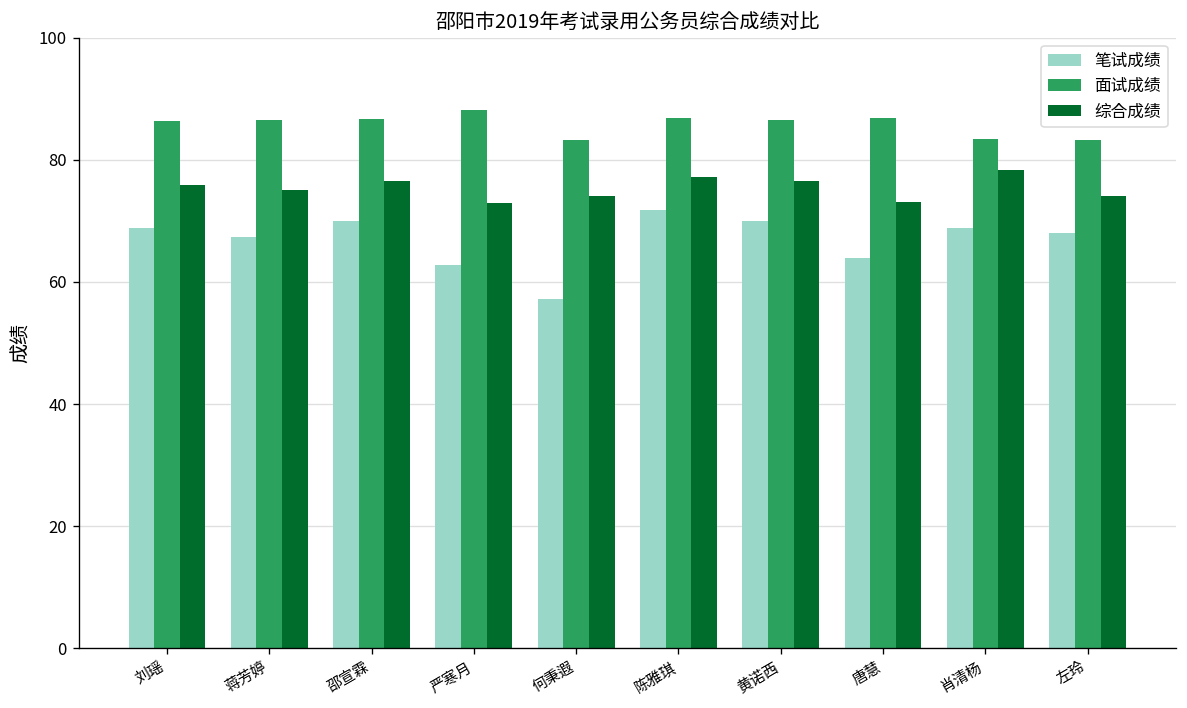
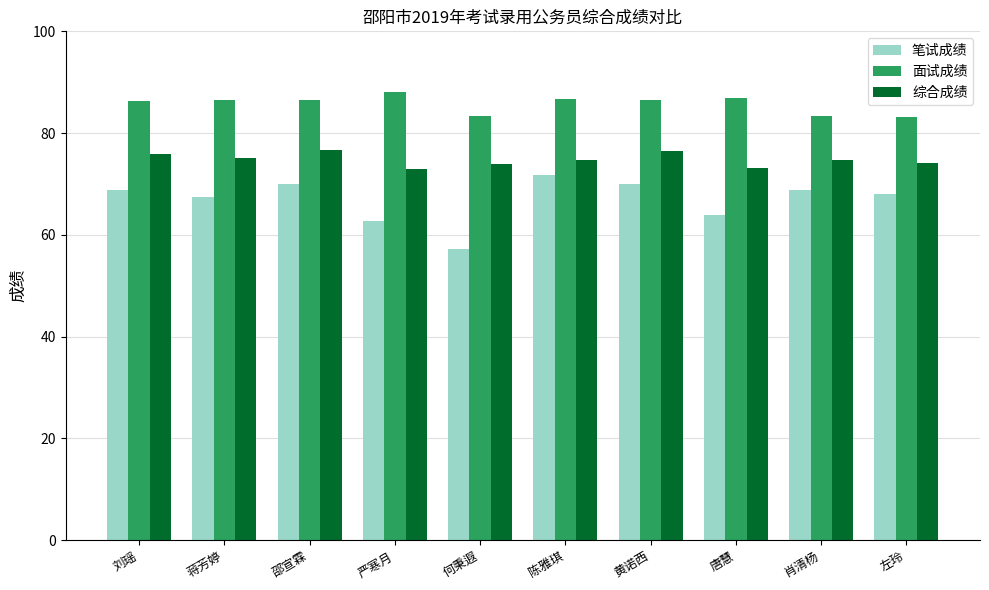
综合成绩, 陈雅琪: 77 -> 75
综合成绩, 肖清杨: 78 -> 75
